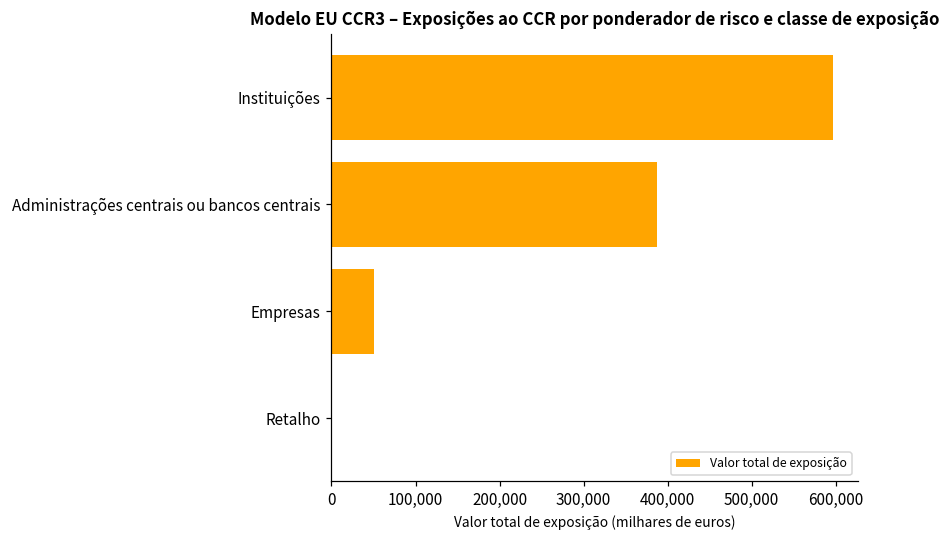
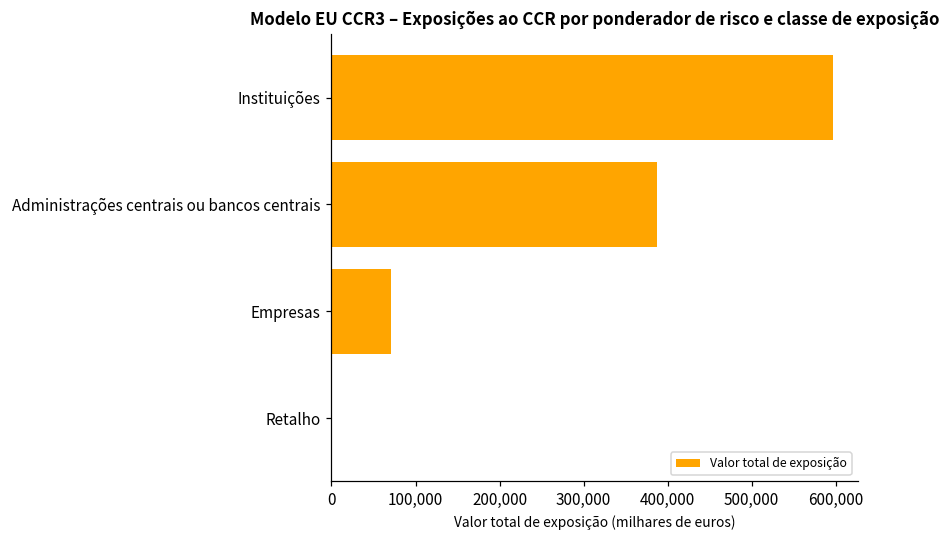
Empresas: 50,000 -> 70,000
